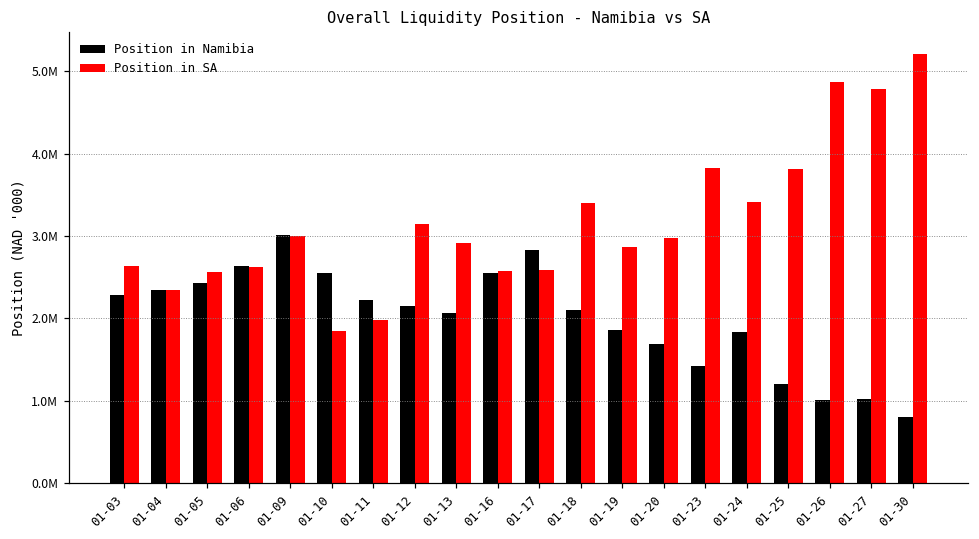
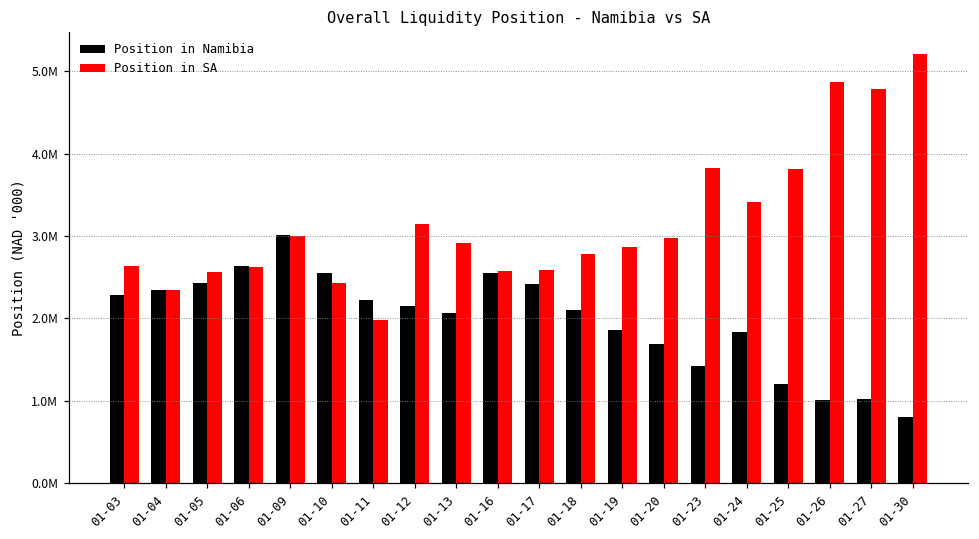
Position in SA, 01-10: 1900000 -> 2400000
Position in Namibia, 01-17: 2800000 -> 2400000
Position in SA, 01-18: 3400000 -> 2800000
